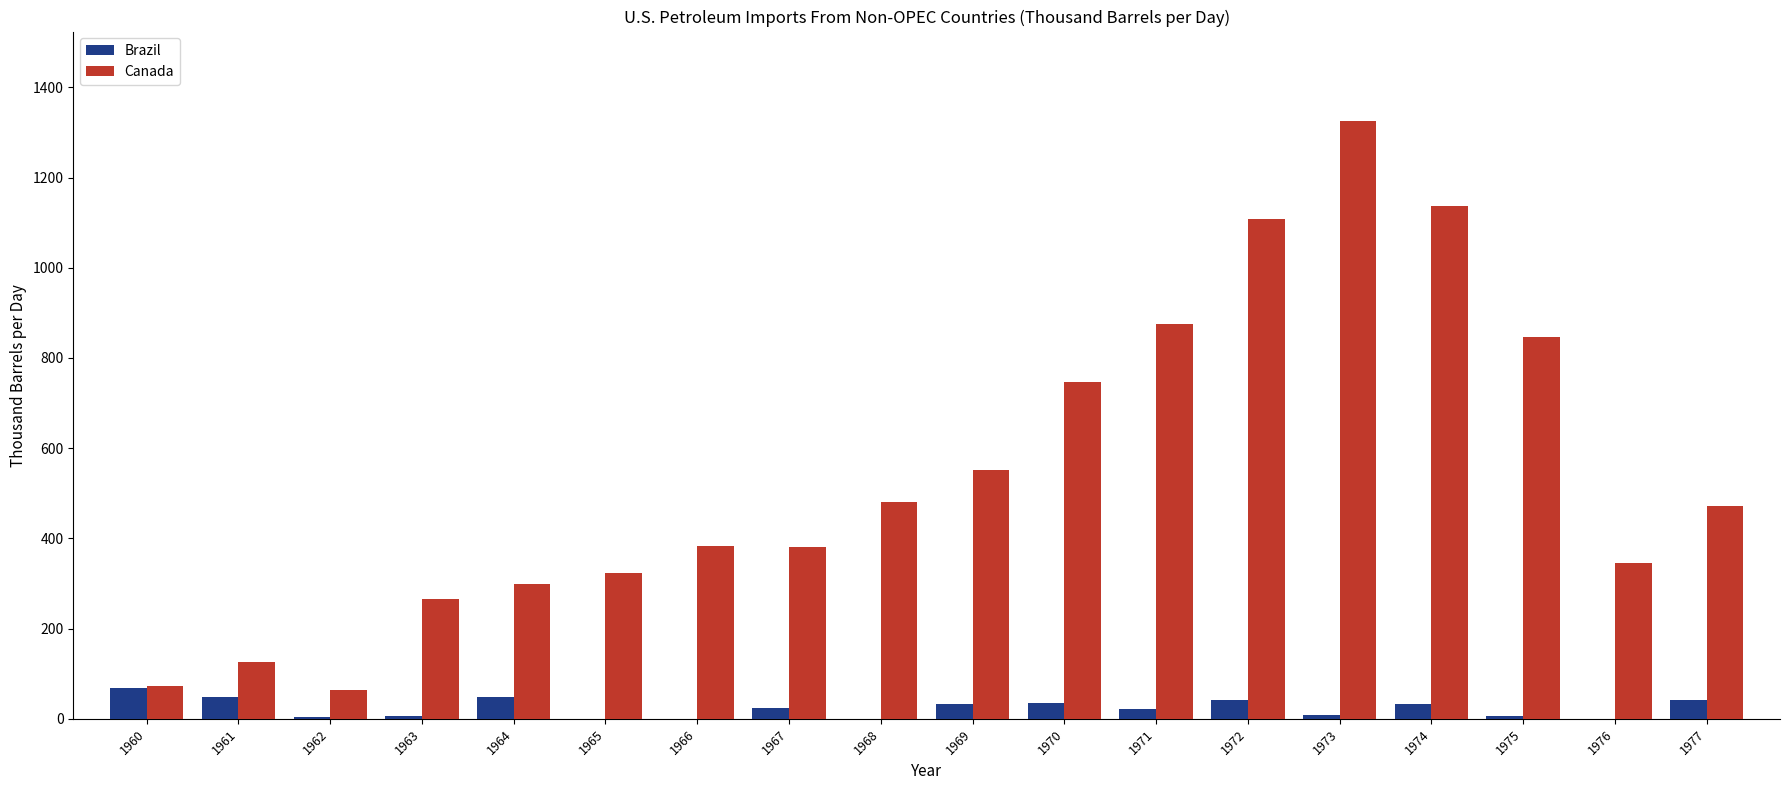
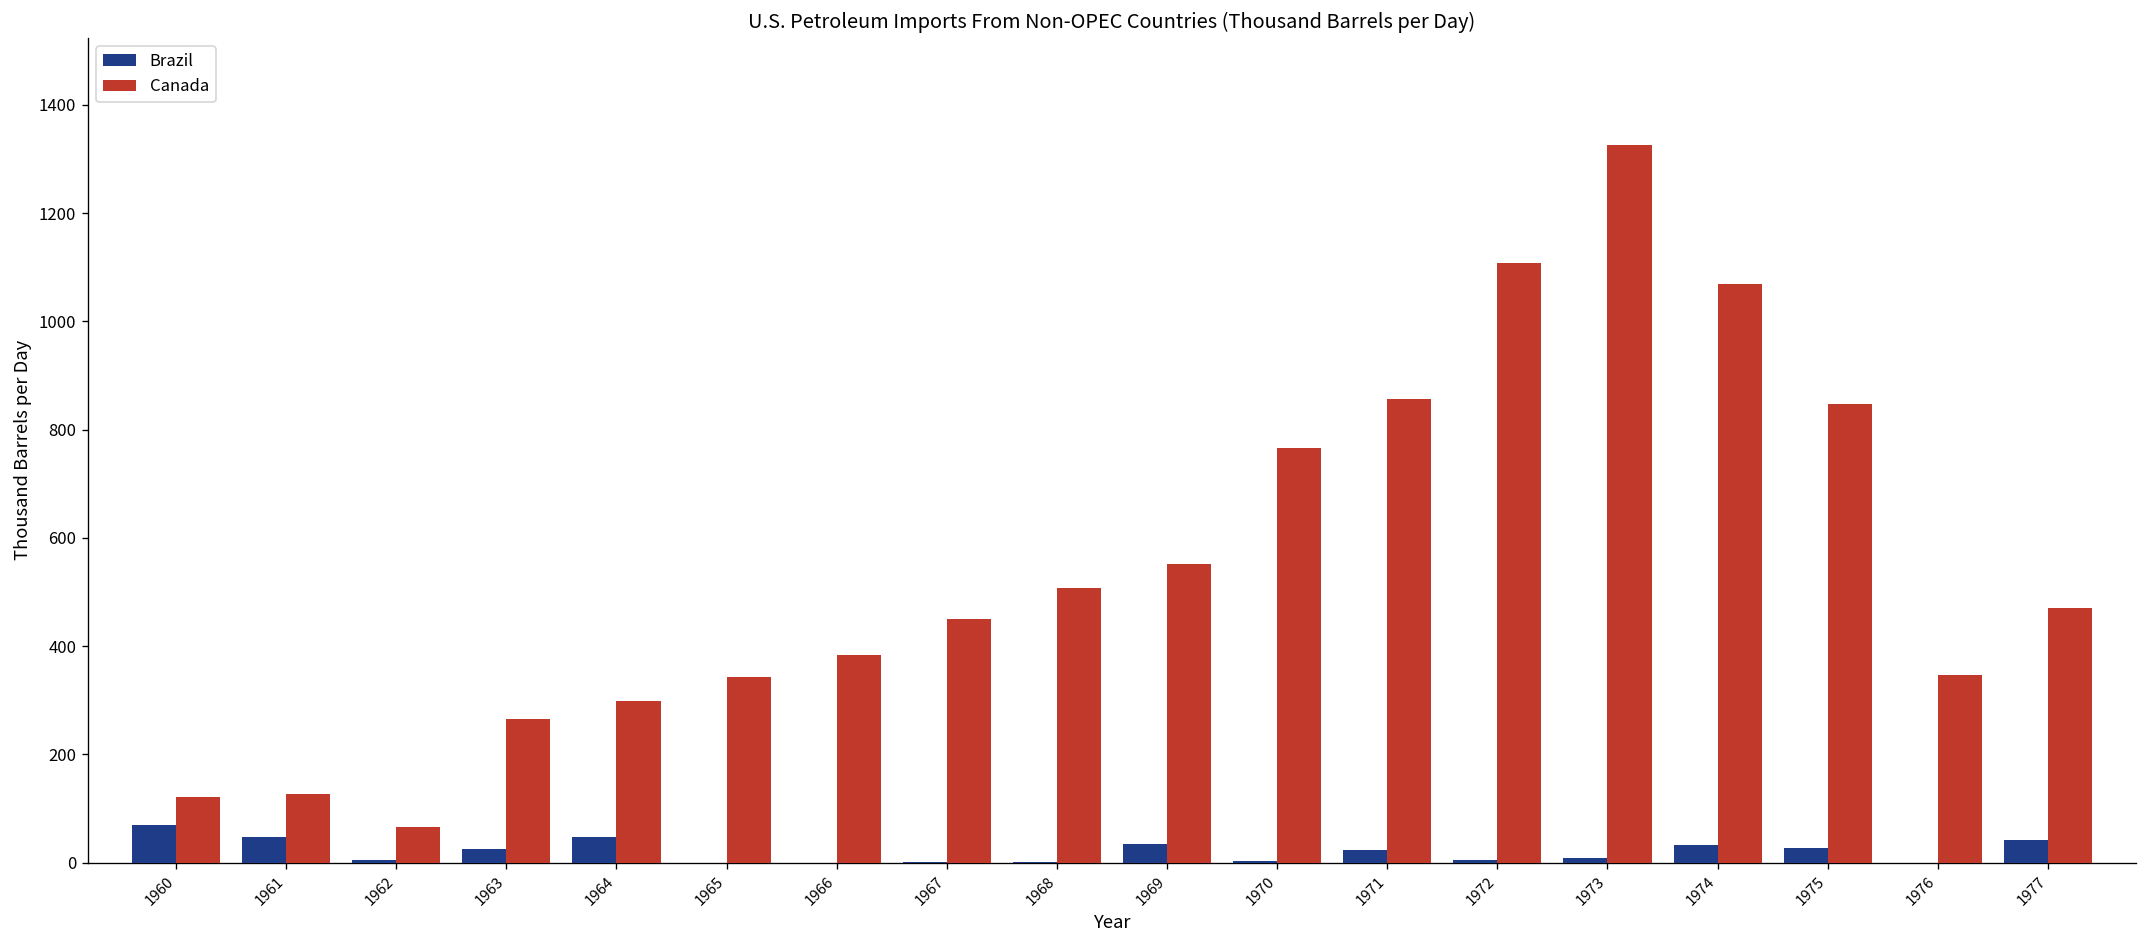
Canada, 1960: 70 -> 120
Brazil, 1963: 10 -> 20
Canada, 1965: 320 -> 340
Brazil, 1967: 20 -> 0
Canada, 1967: 380 -> 450
Canada, 1968: 480 -> 510
Brazil, 1970: 30 -> 0
Canada, 1970: 750 -> 770
Canada, 1971: 880 -> 860
Brazil, 1972: 40 -> 0
Canada, 1974: 1140 -> 1070
Brazil, 1975: 10 -> 30
